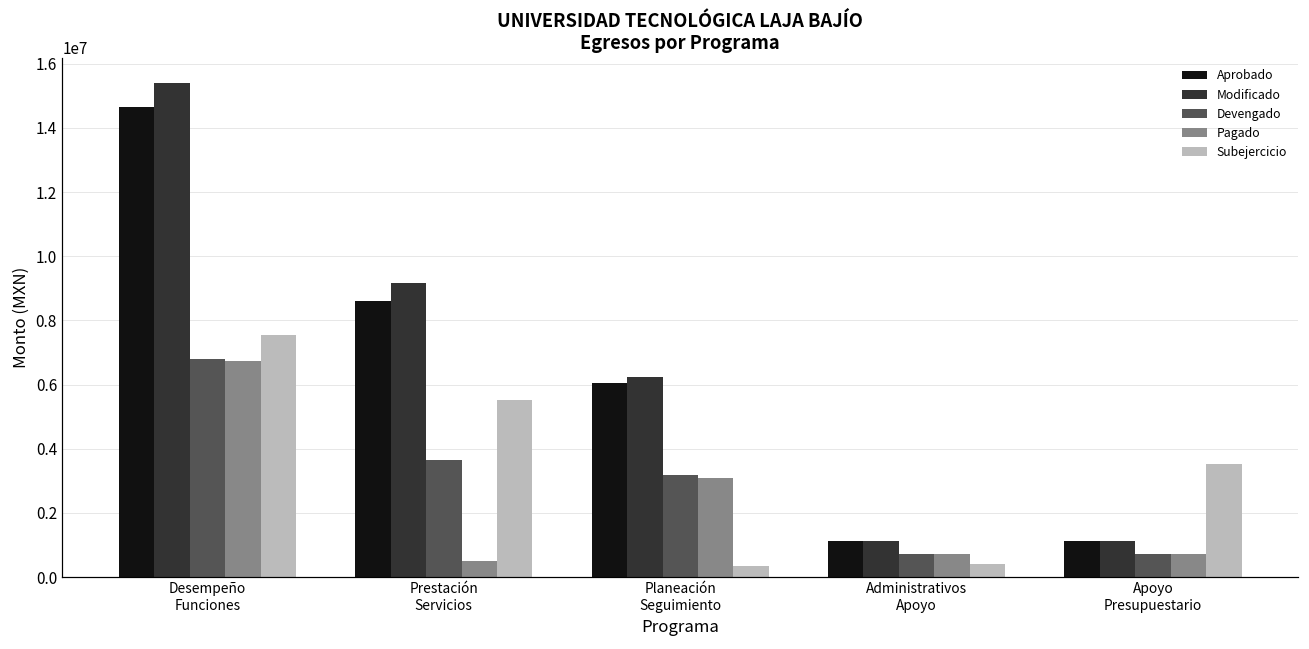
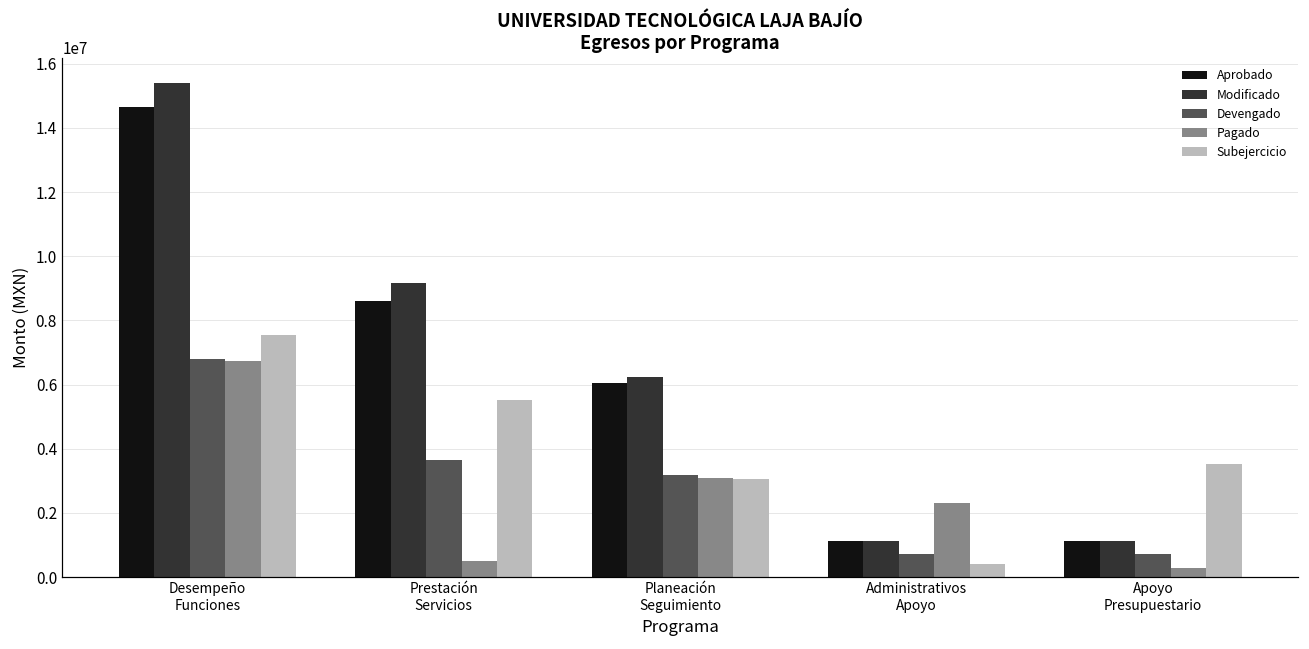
Subejercicio, Planeación Seguimiento: 300000 -> 3100000
Pagado, Administrativos Apoyo: 700000 -> 2300000
Pagado, Apoyo Presupuestario: 700000 -> 300000
